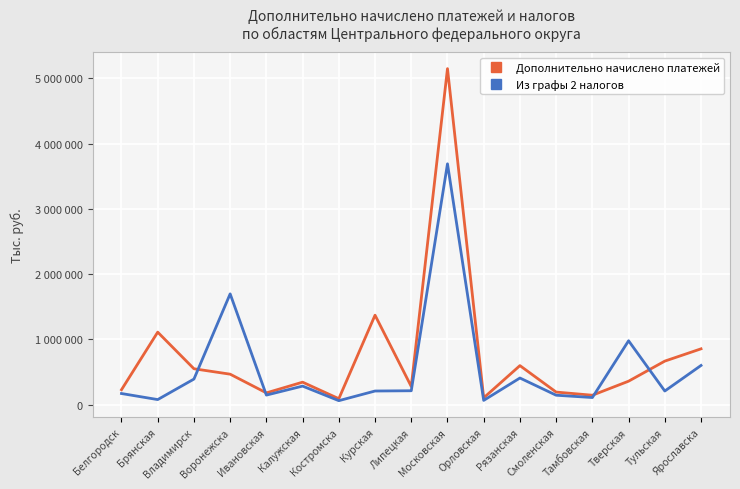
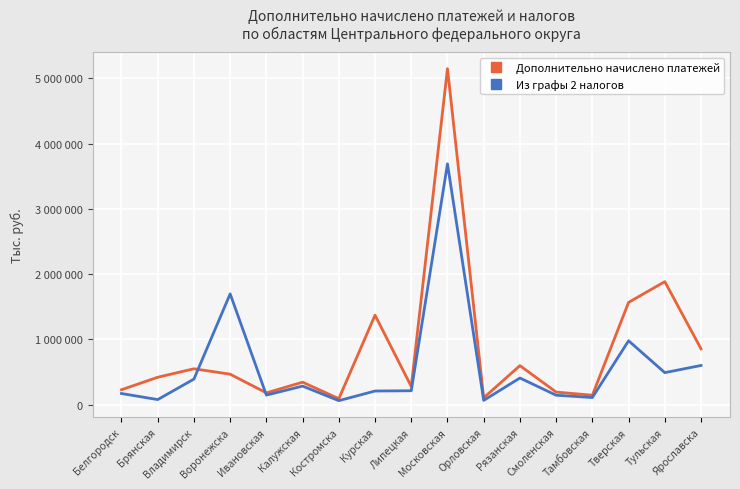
Дополнительно начислено платежей, Брянская: 1100000 -> 400000
Дополнительно начислено платежей, Тверская: 400000 -> 1600000
Дополнительно начислено платежей, Тульская: 700000 -> 1900000
Из графы 2 налогов, Тульская: 200000 -> 500000
